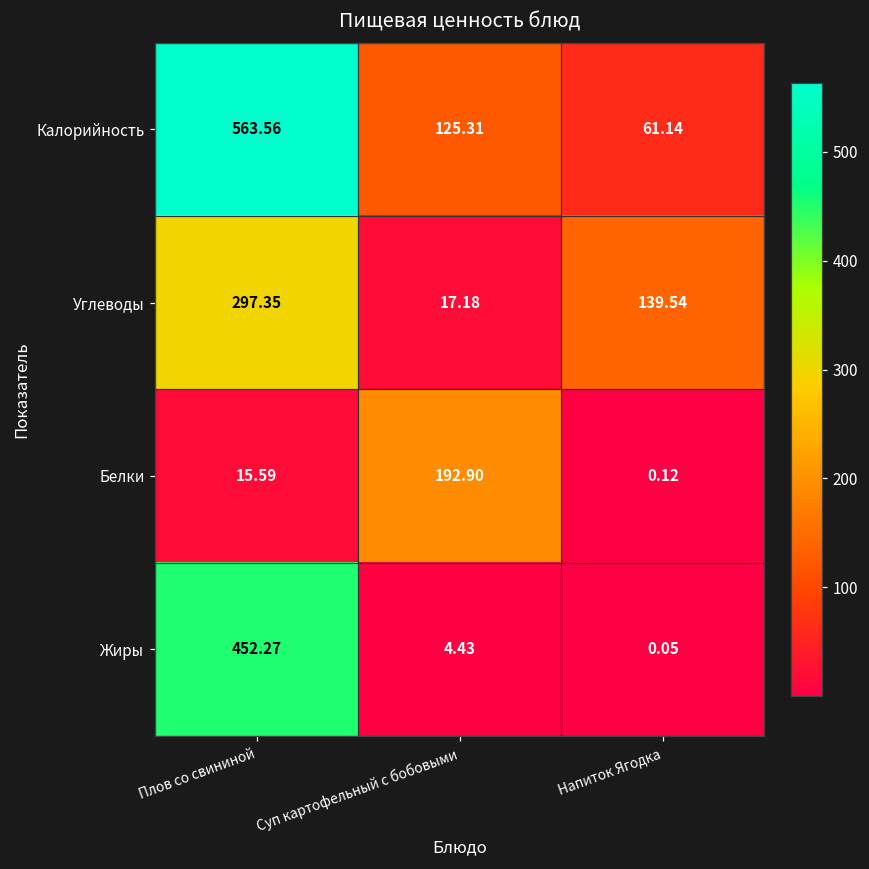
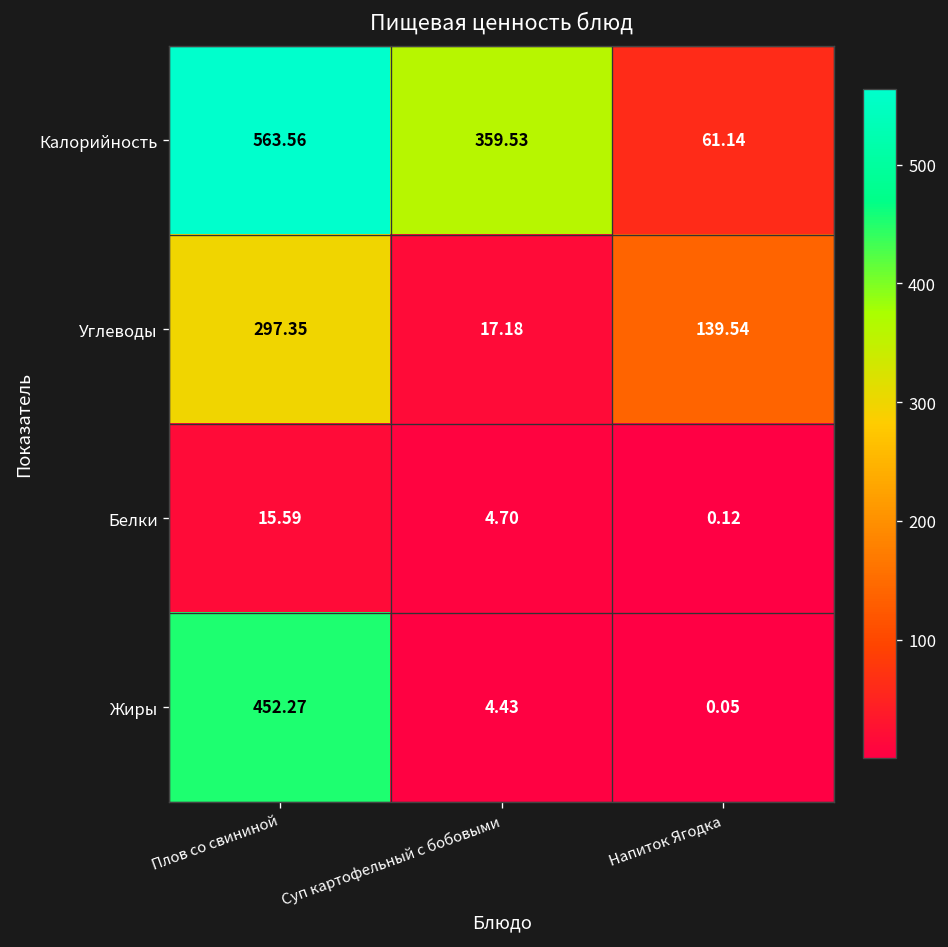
Калорийность, Суп картофельный с бобовыми: 125.31 -> 359.53
Белки, Суп картофельный с бобовыми: 192.90 -> 4.70
